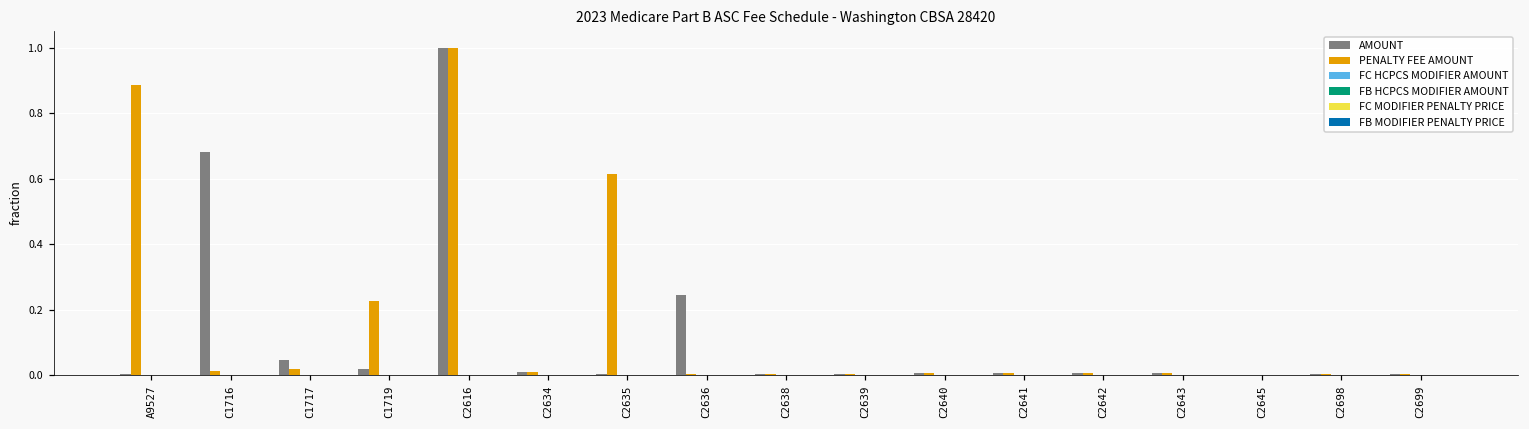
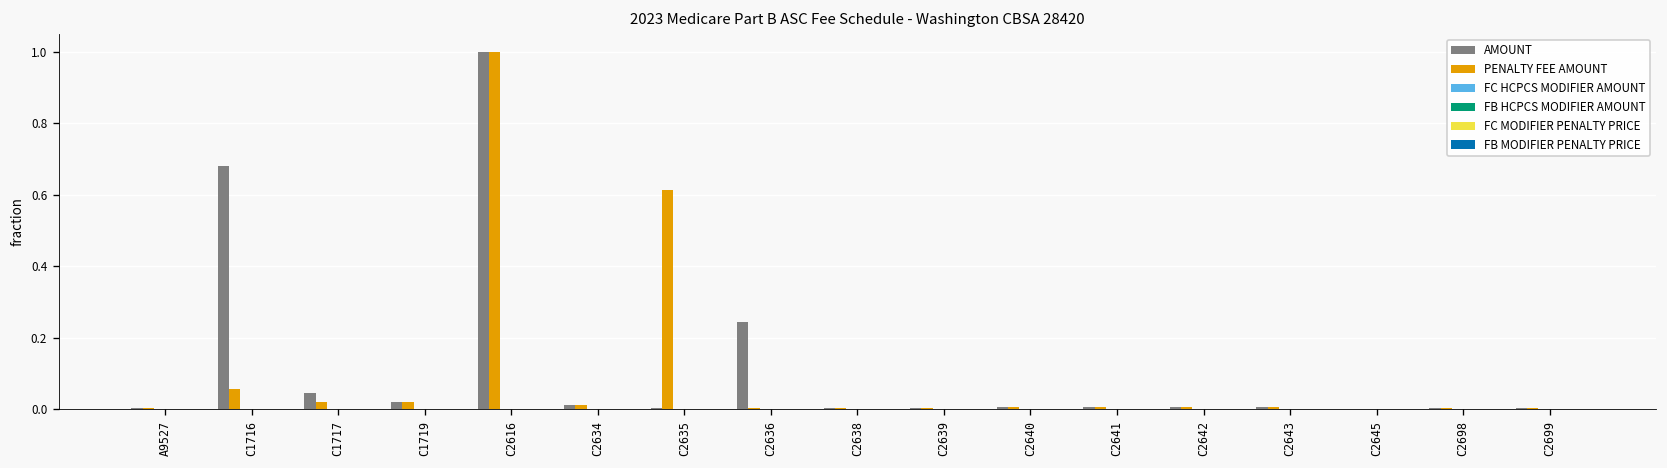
PENALTY FEE AMOUNT, A9527: 0.88 -> 0.00
PENALTY FEE AMOUNT, C1716: 0.01 -> 0.06
PENALTY FEE AMOUNT, C1719: 0.23 -> 0.02
